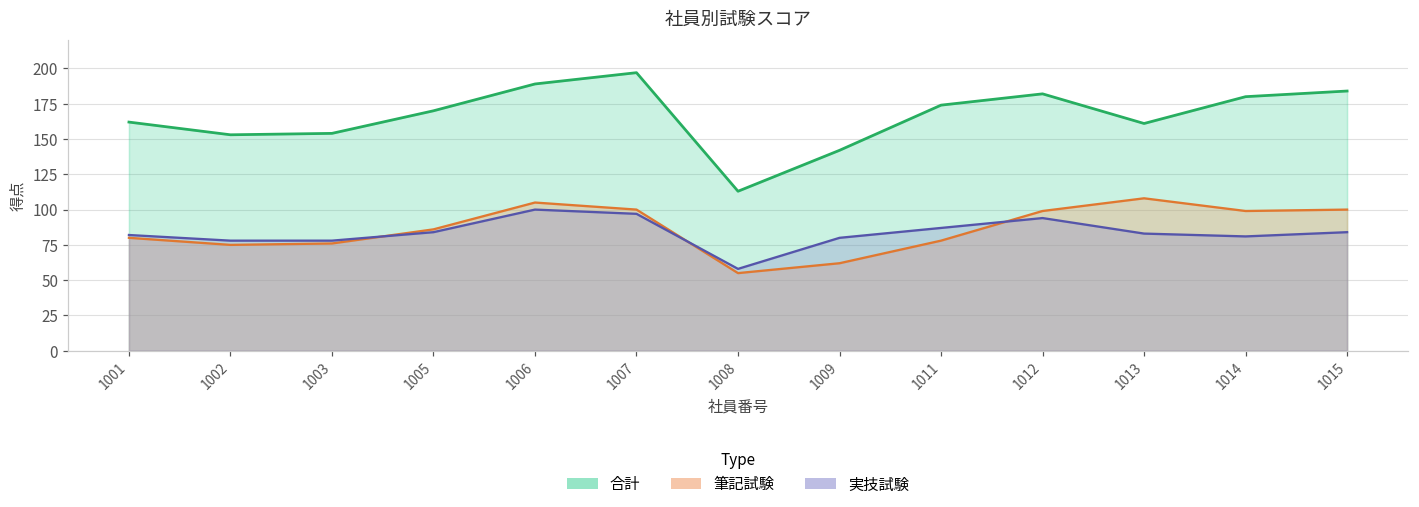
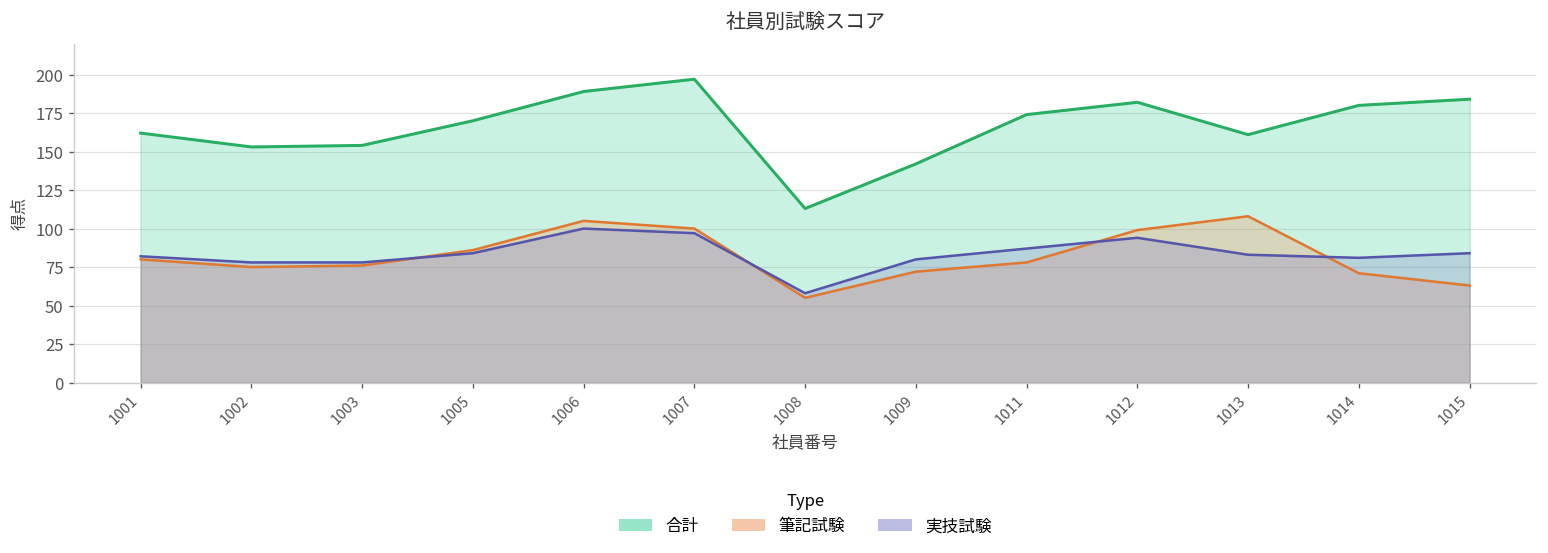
筆記試験, 1009: 62 -> 72
筆記試験, 1014: 99 -> 71
筆記試験, 1015: 100 -> 63
